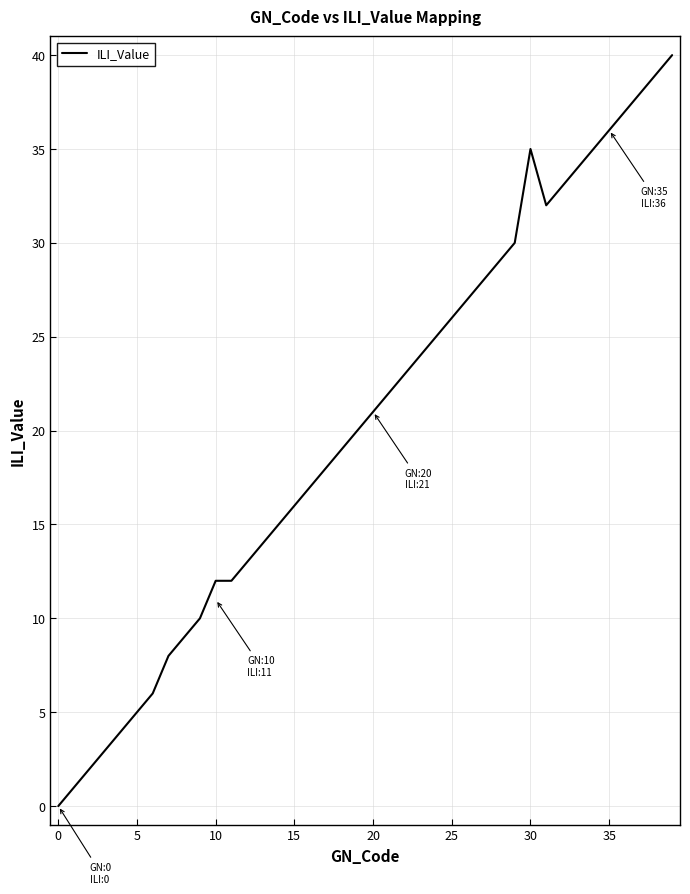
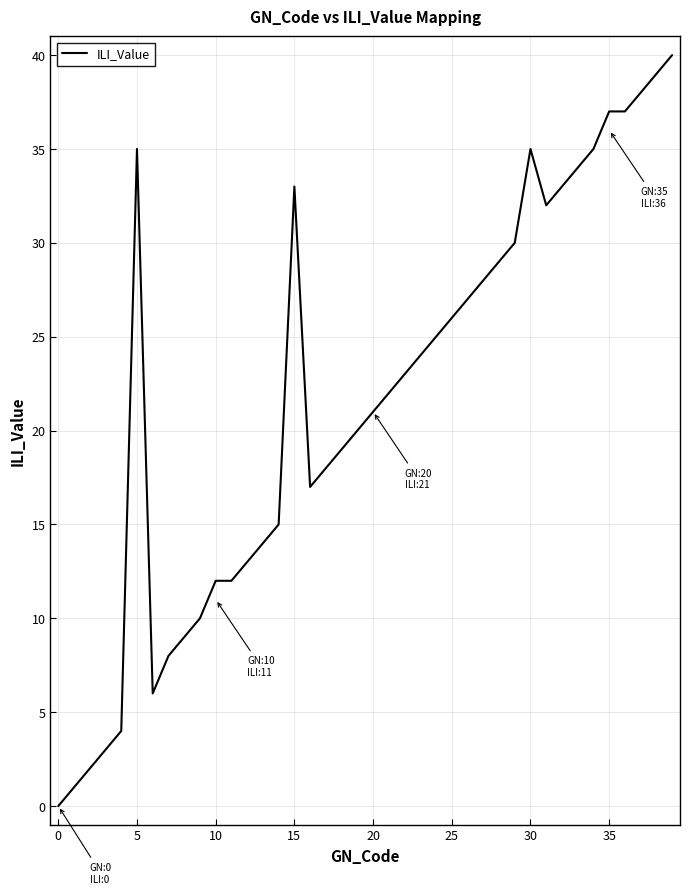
5: 5 -> 35
15: 16 -> 33
35: 36 -> 37
